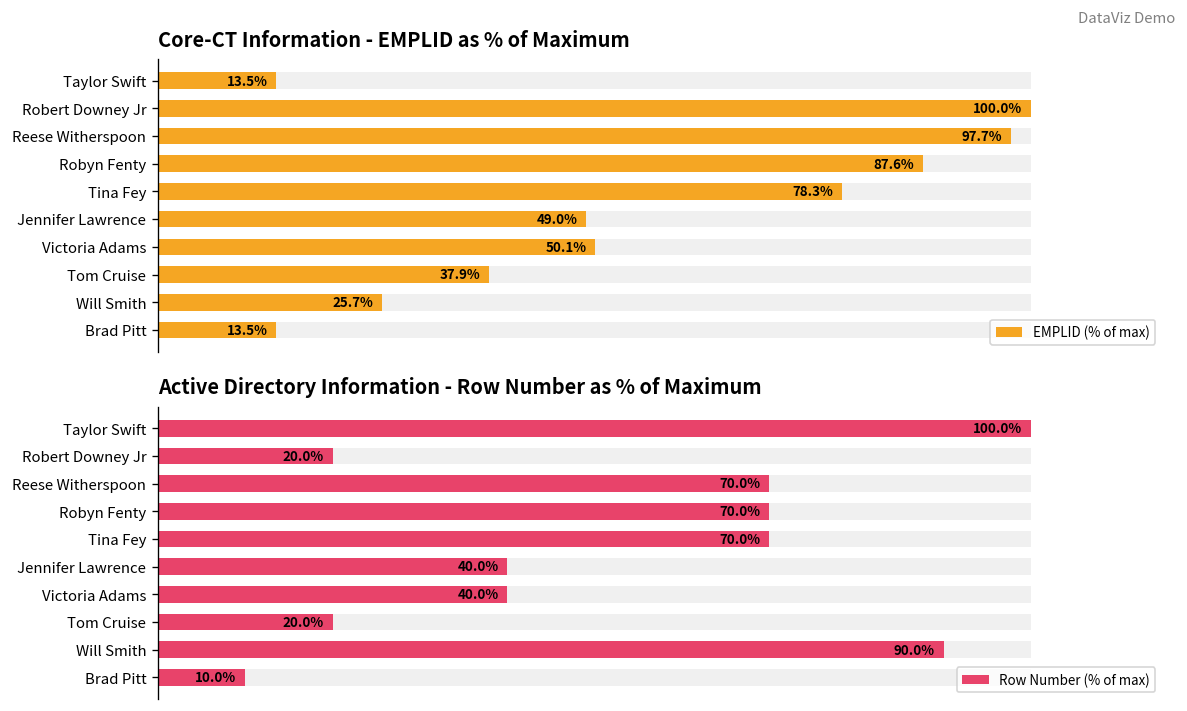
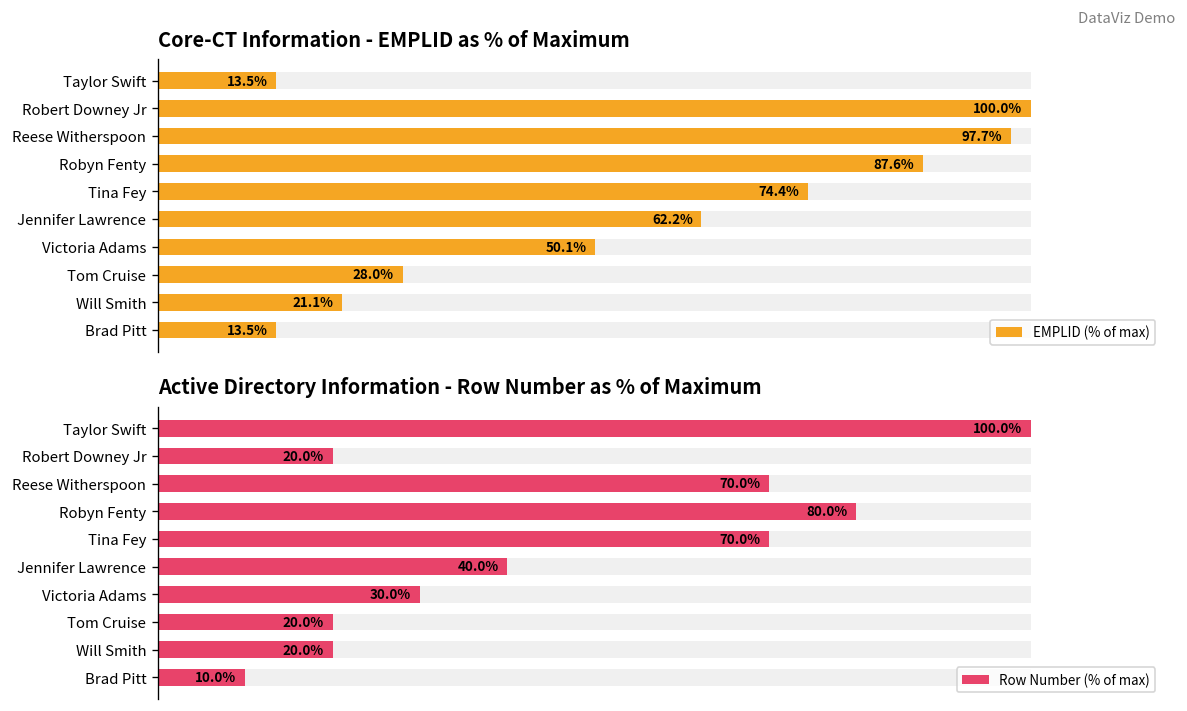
Core-CT Information - EMPLID as % of Maximum, EMPLID (% of max), Tina Fey: 78.3% -> 74.4%
Core-CT Information - EMPLID as % of Maximum, EMPLID (% of max), Jennifer Lawrence: 49.0% -> 62.2%
Core-CT Information - EMPLID as % of Maximum, EMPLID (% of max), Tom Cruise: 37.9% -> 28.0%
Core-CT Information - EMPLID as % of Maximum, EMPLID (% of max), Will Smith: 25.7% -> 21.1%
Active Directory Information - Row Number as % of Maximum, Row Number (% of max), Robyn Fenty: 70.0% -> 80.0%
Active Directory Information - Row Number as % of Maximum, Row Number (% of max), Victoria Adams: 40.0% -> 30.0%
Active Directory Information - Row Number as % of Maximum, Row Number (% of max), Will Smith: 90.0% -> 20.0%
